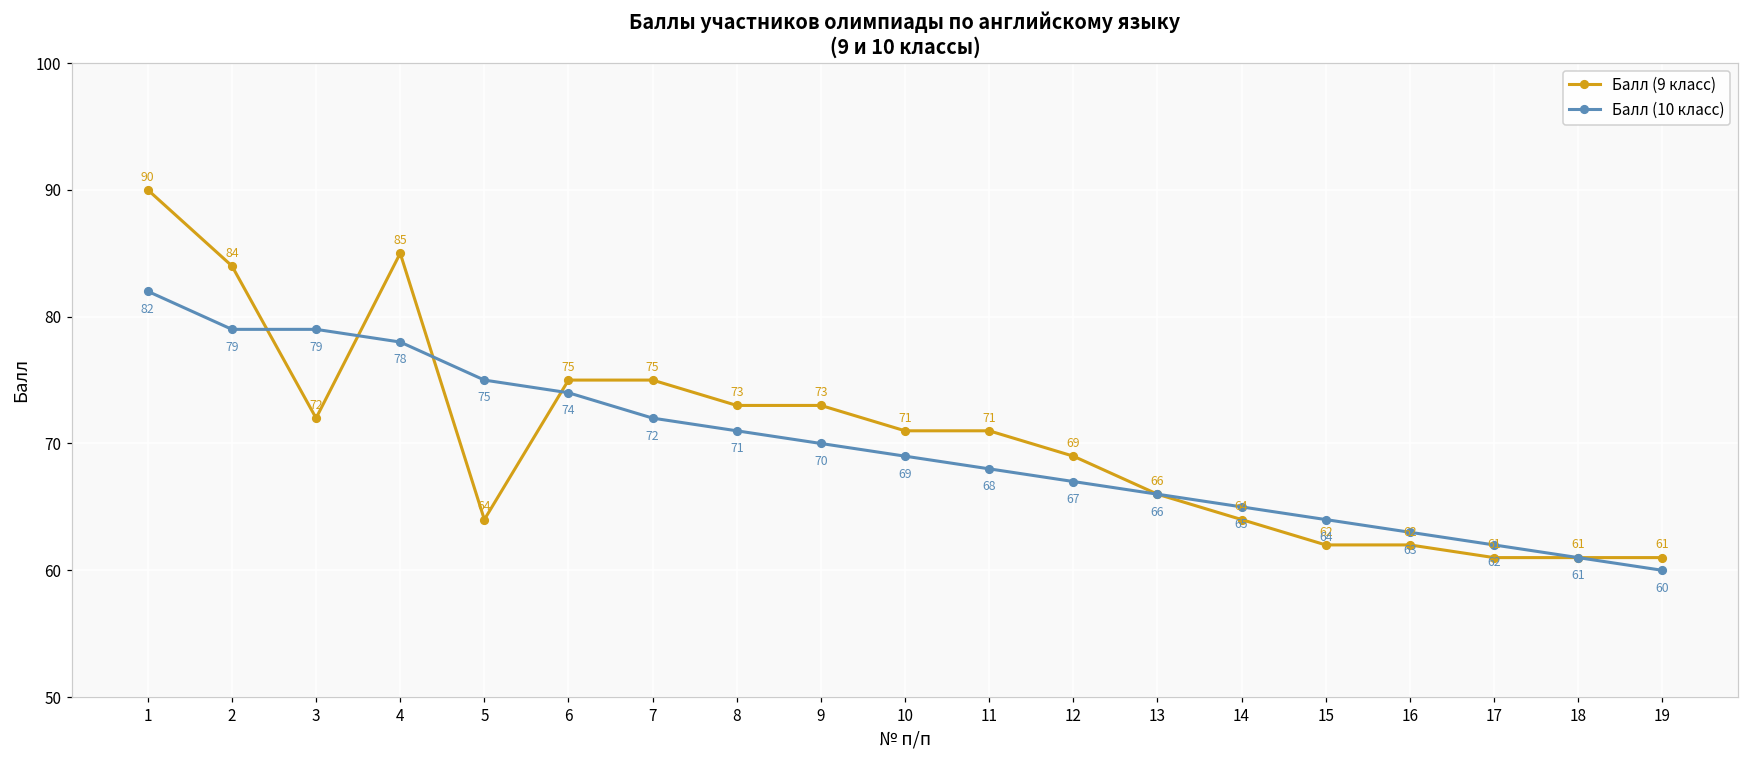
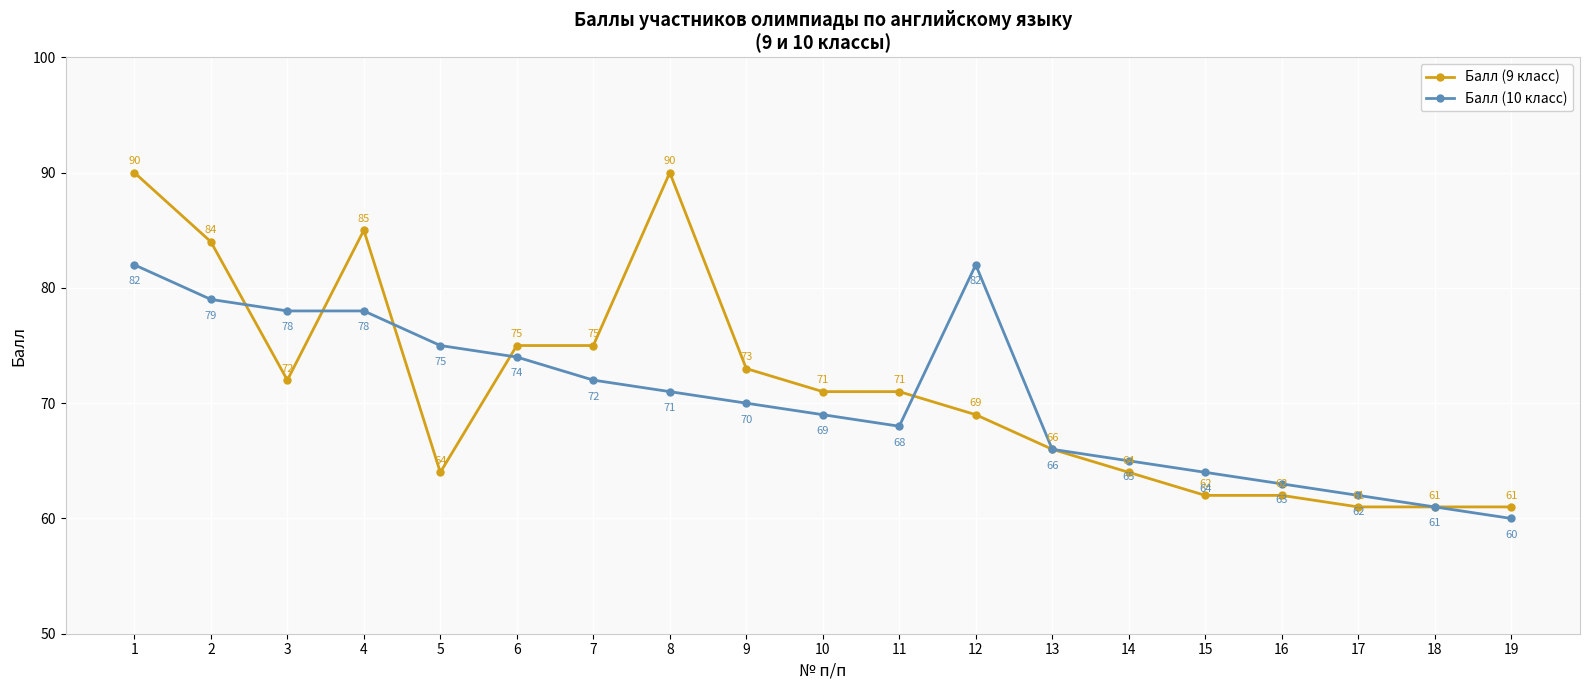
Балл (10 класс), 3: 79 -> 78
Балл (9 класс), 8: 73 -> 90
Балл (10 класс), 12: 67 -> 82
